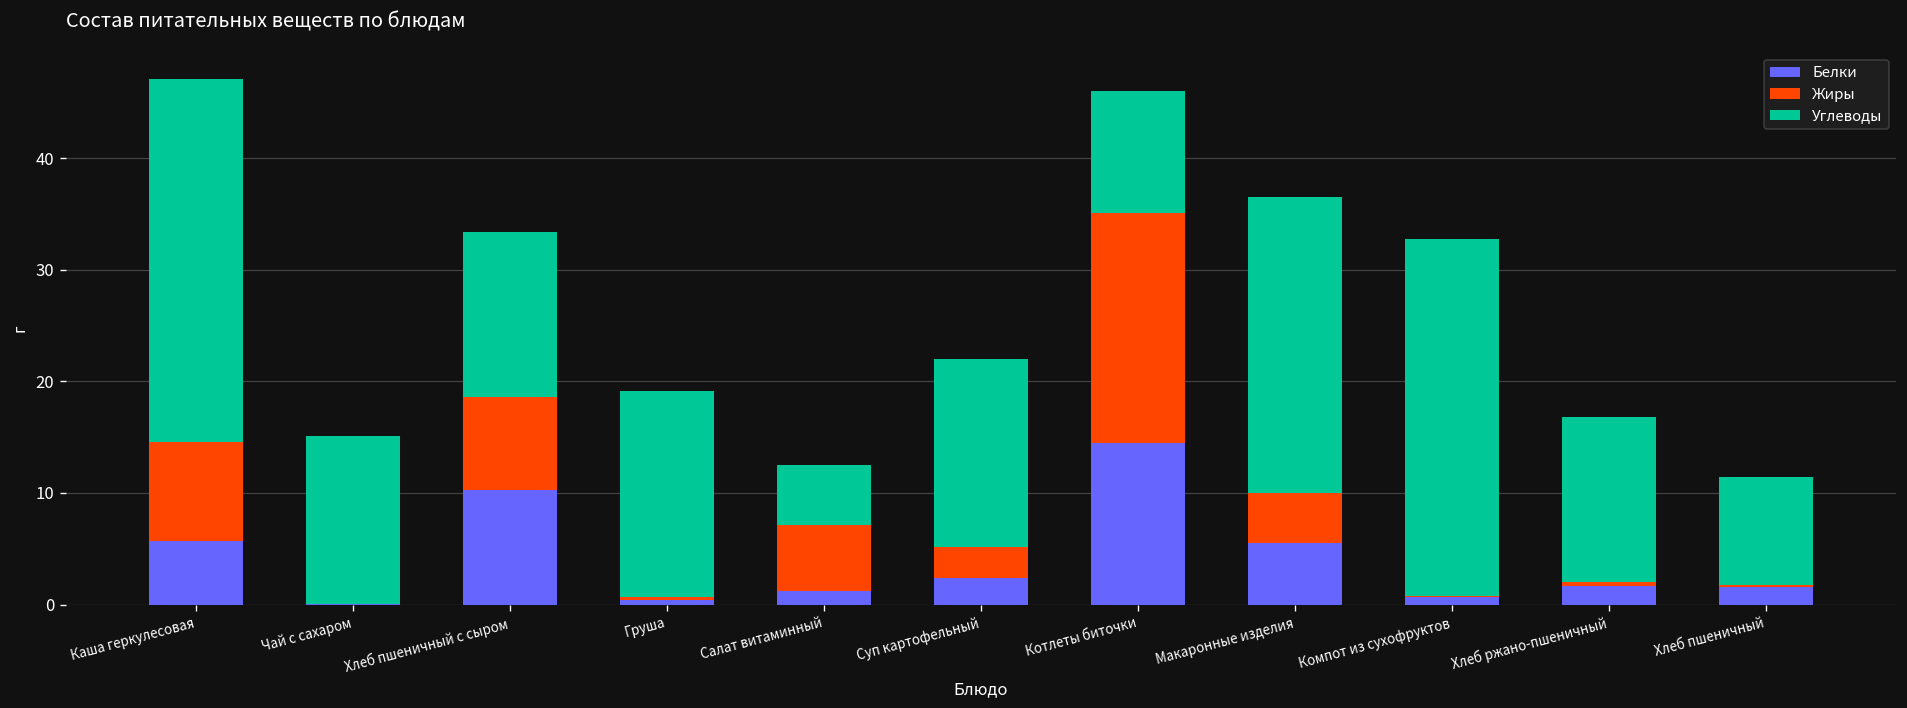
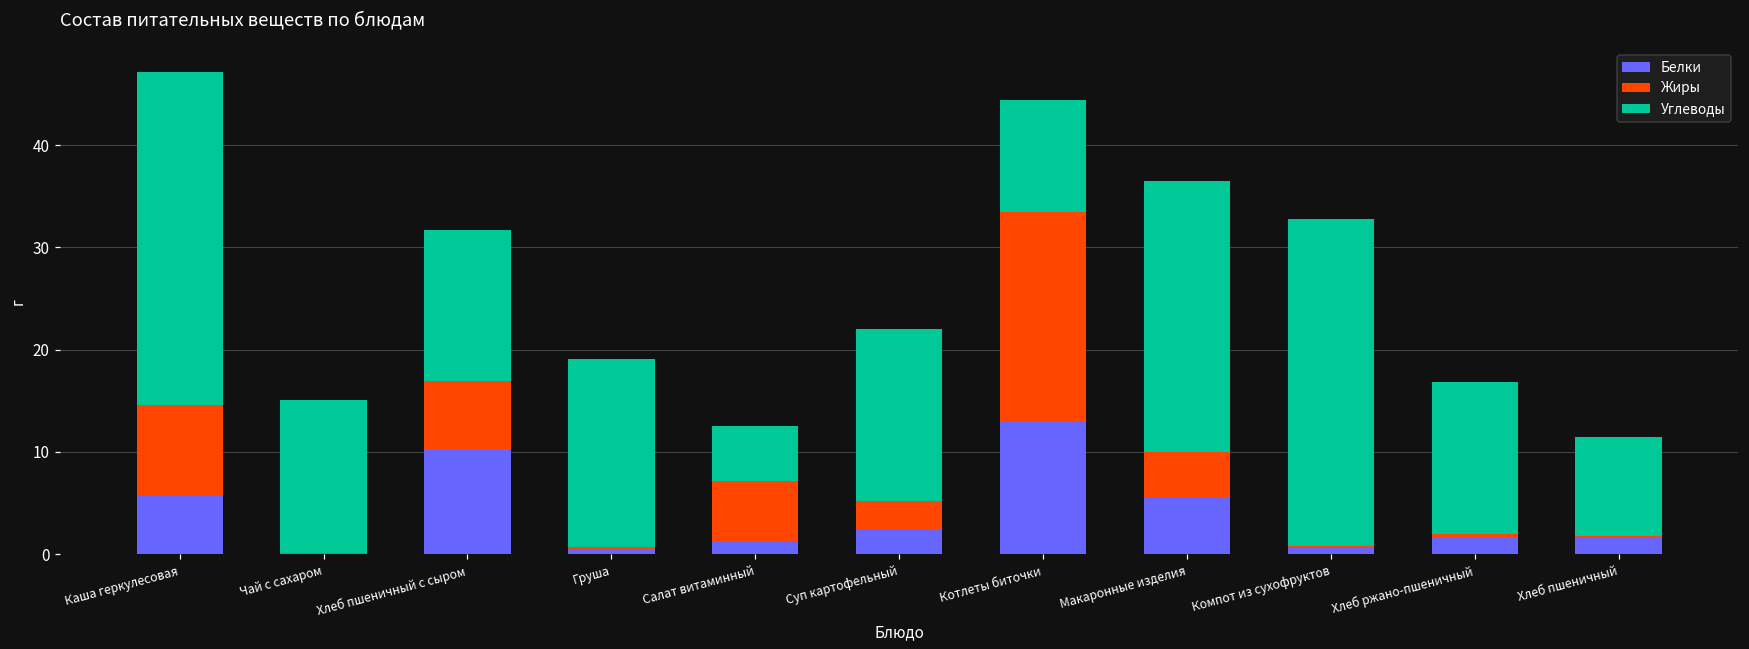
Жиры, Хлеб пшеничный с сыром: 8 -> 7
Белки, Котлеты биточки: 15 -> 13
